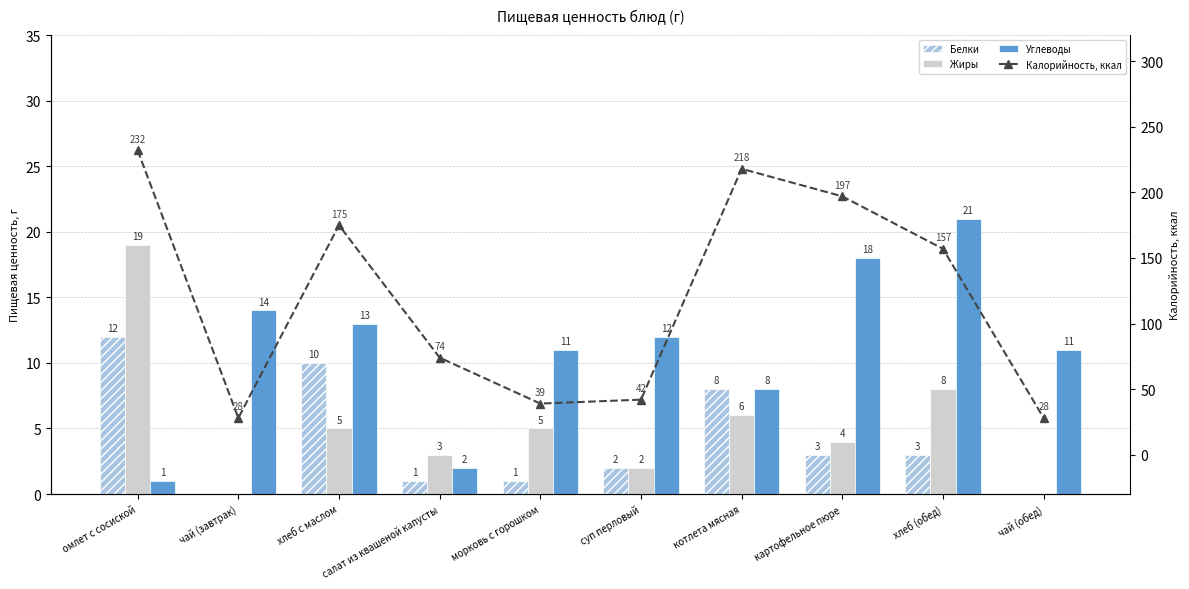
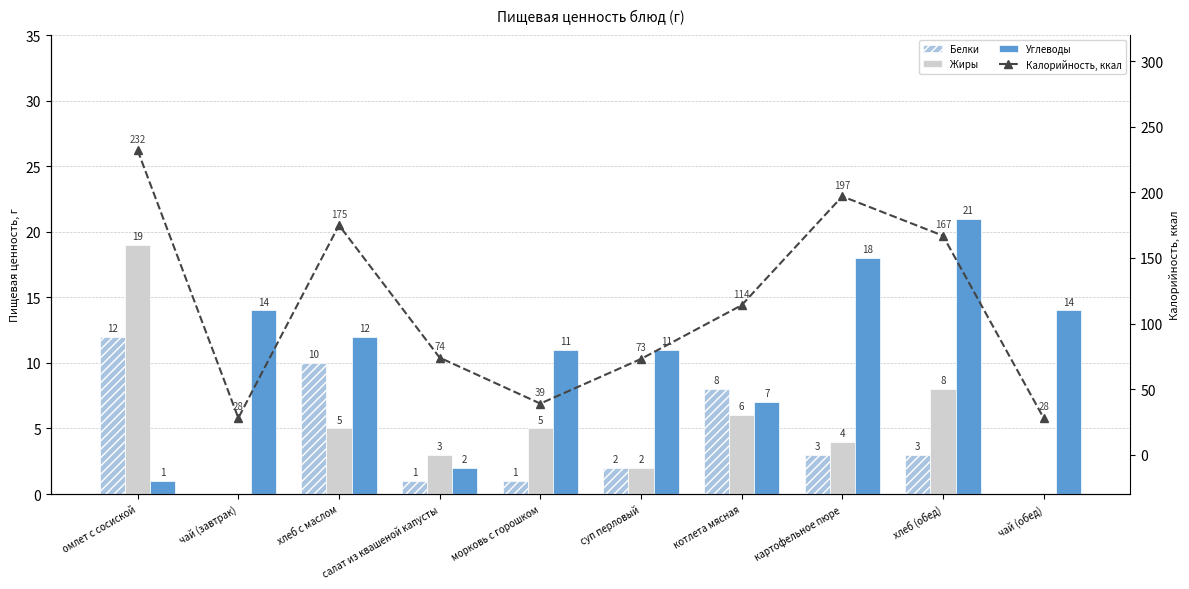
Углеводы, хлеб с маслом: 13 -> 12
Углеводы, суп перловый: 12 -> 11
Углеводы, котлета мясная: 8 -> 7
Углеводы, чай (обед): 11 -> 14
Калорийность, ккал, суп перловый: 42 -> 73
Калорийность, ккал, котлета мясная: 218 -> 114
Калорийность, ккал, хлеб (обед): 157 -> 167
